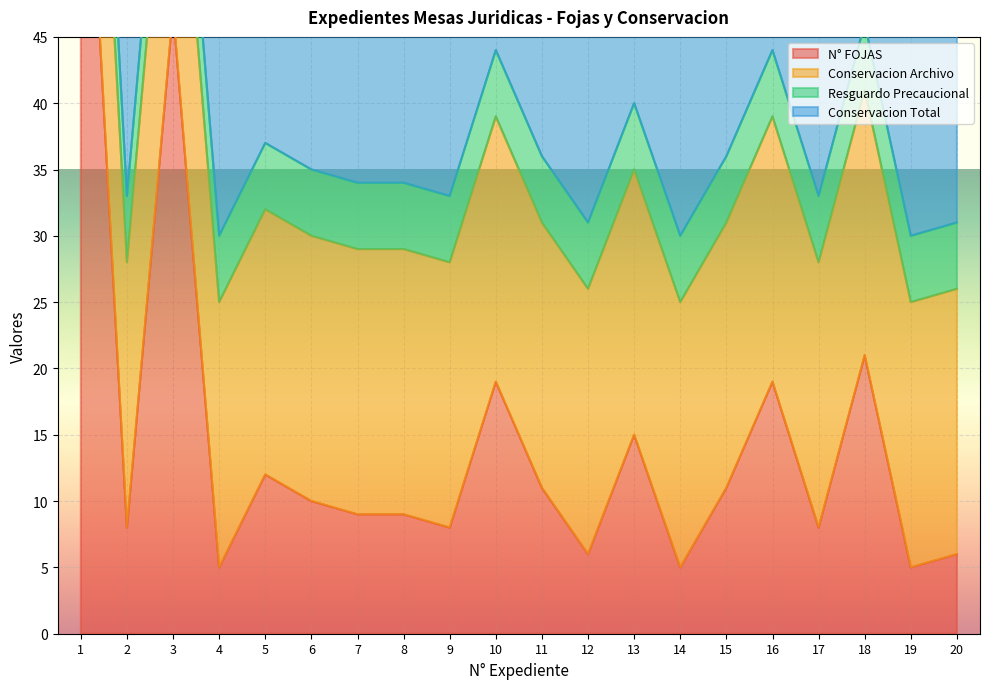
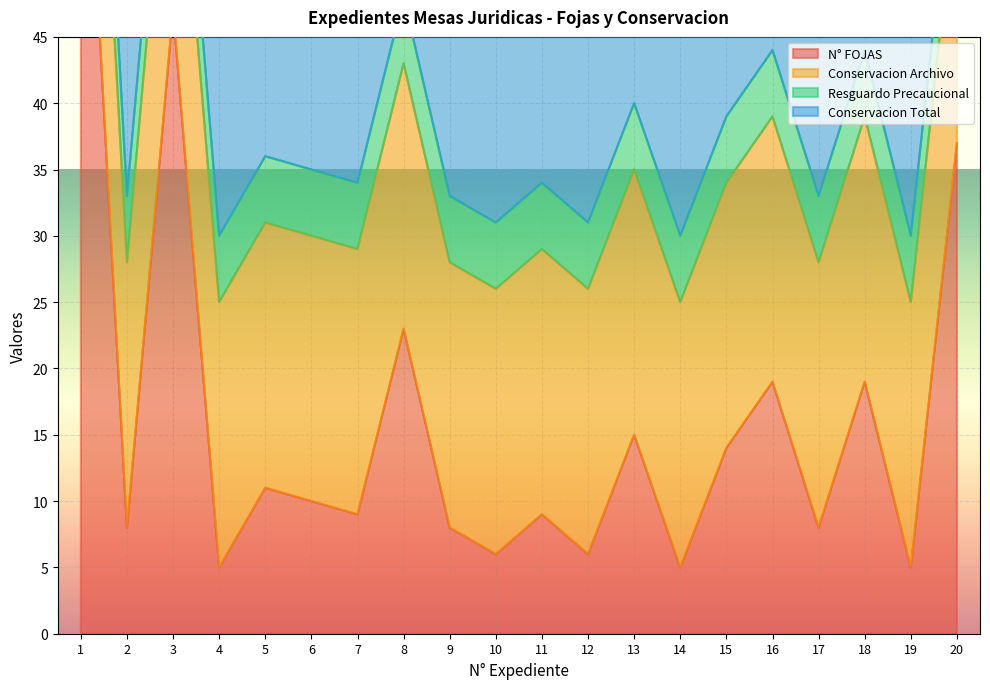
N° FOJAS, 5: 12 -> 11
N° FOJAS, 8: 9 -> 23
N° FOJAS, 10: 19 -> 6
N° FOJAS, 11: 11 -> 9
N° FOJAS, 15: 11 -> 14
N° FOJAS, 18: 21 -> 19
N° FOJAS, 20: 6 -> 37
